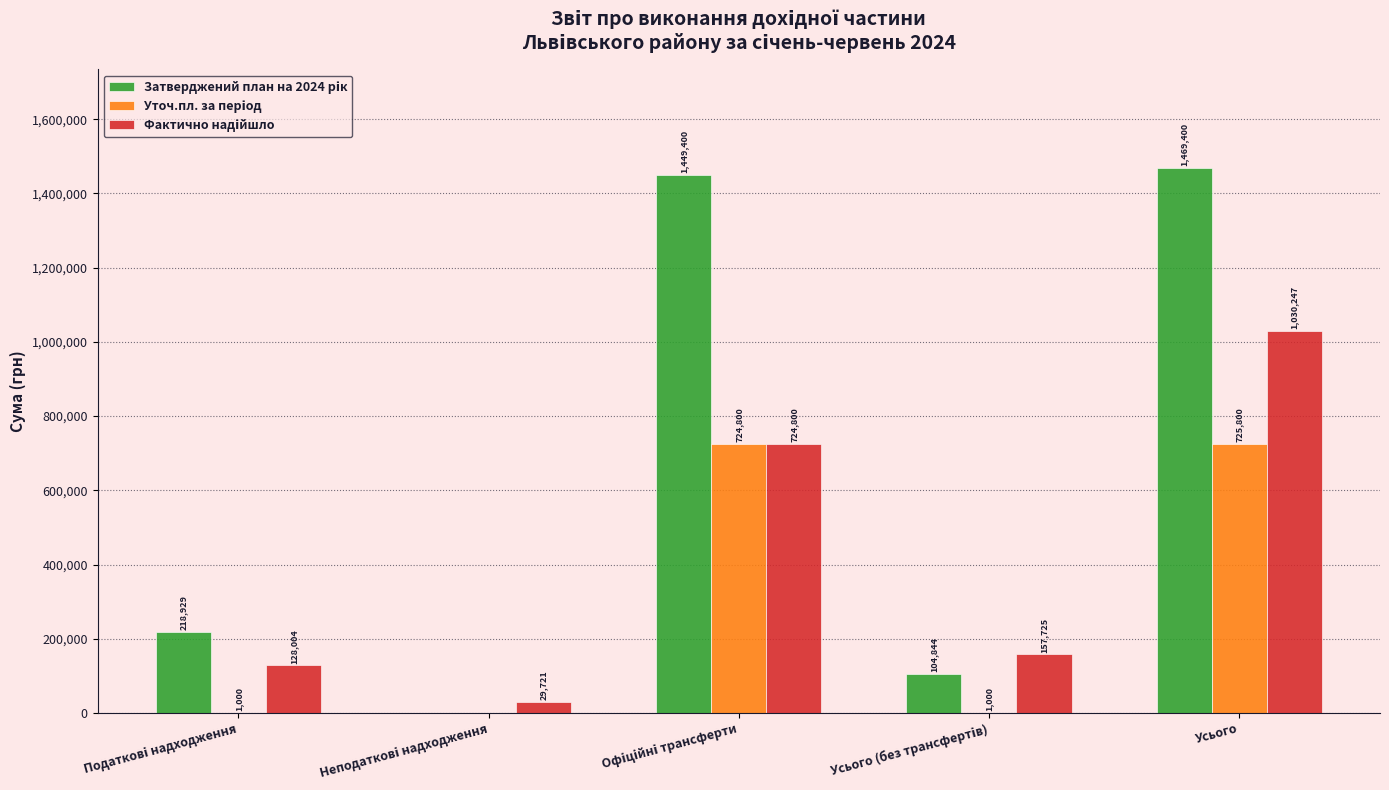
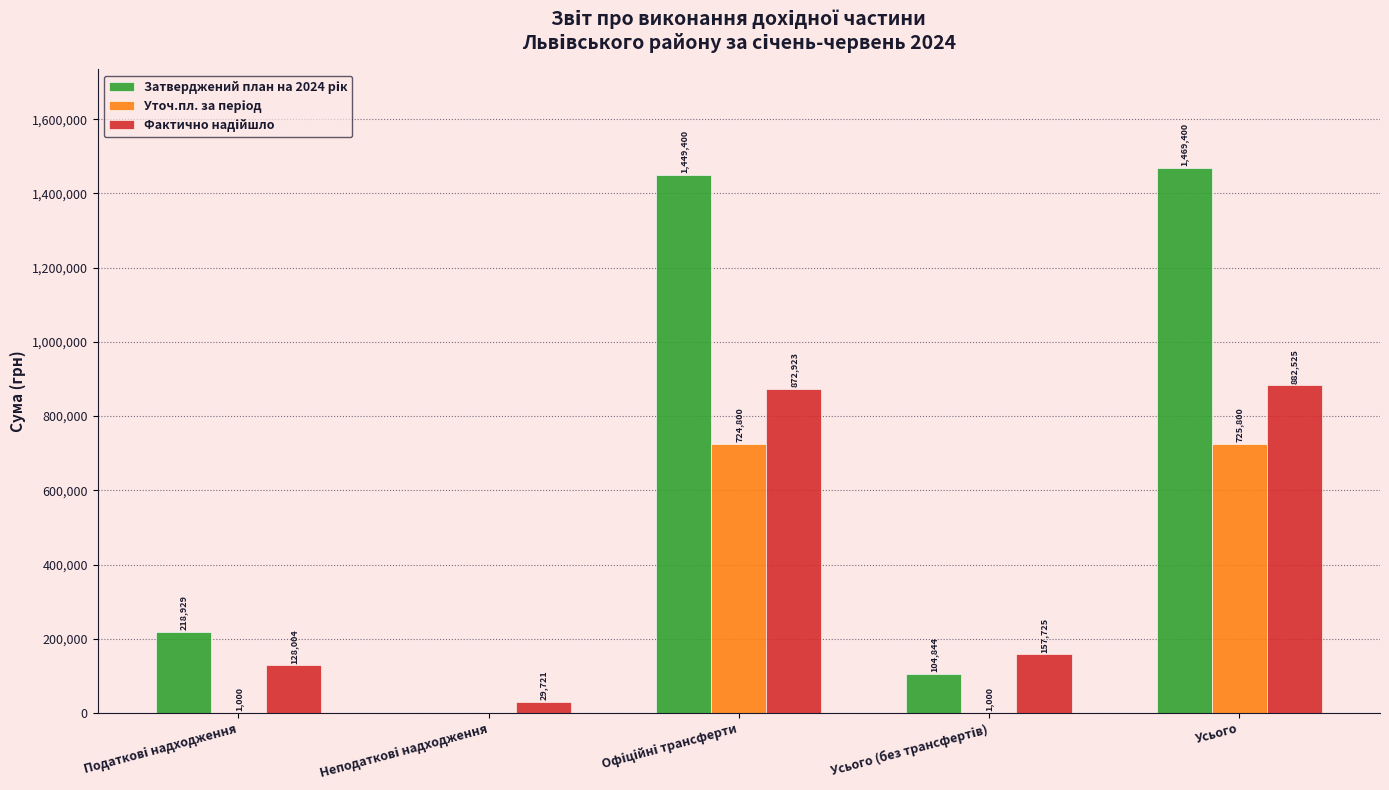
Фактично надійшло, Офіційні трансферти: 724,800 -> 872,923
Фактично надійшло, Усього: 1,030,247 -> 882,525
